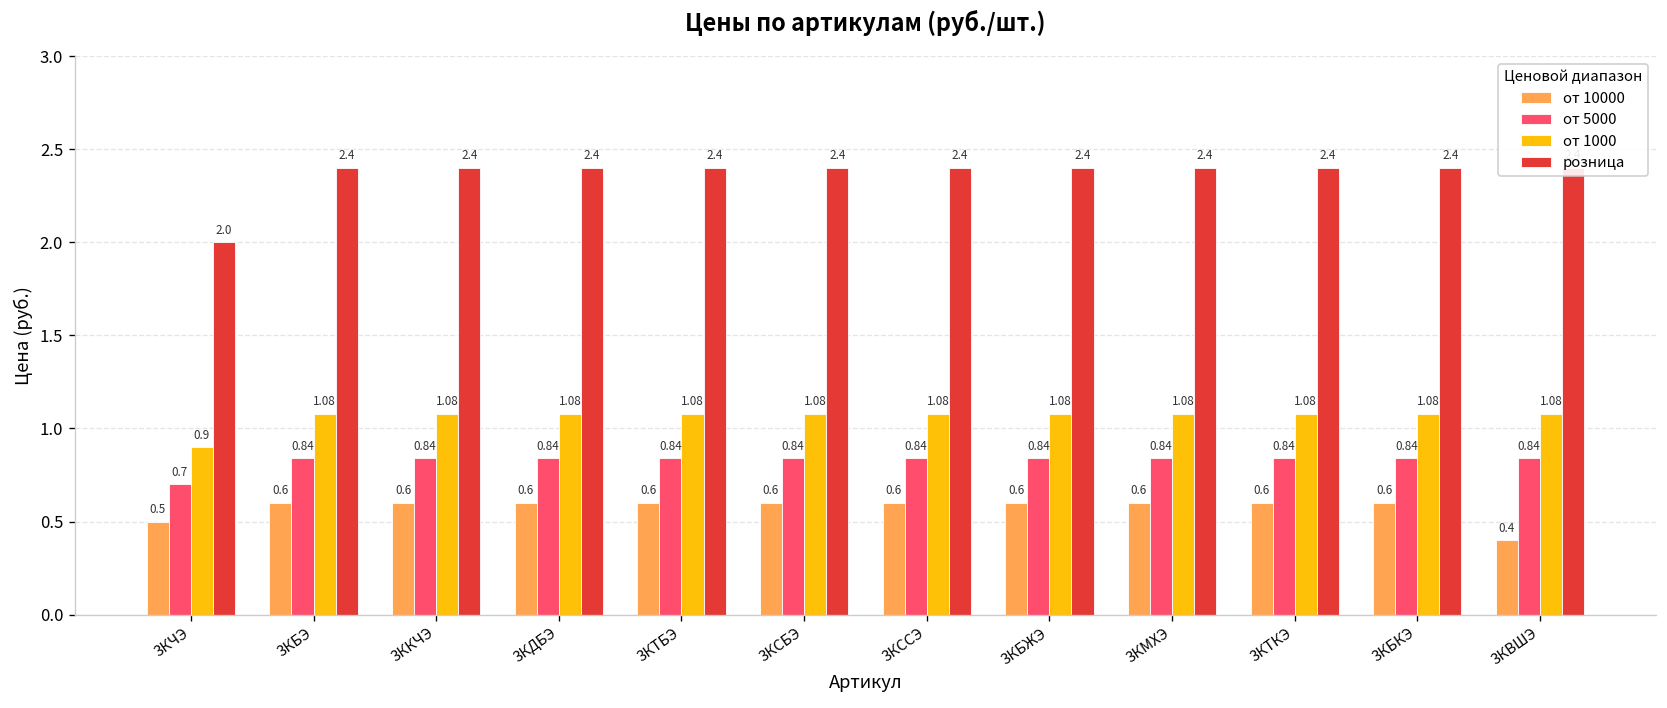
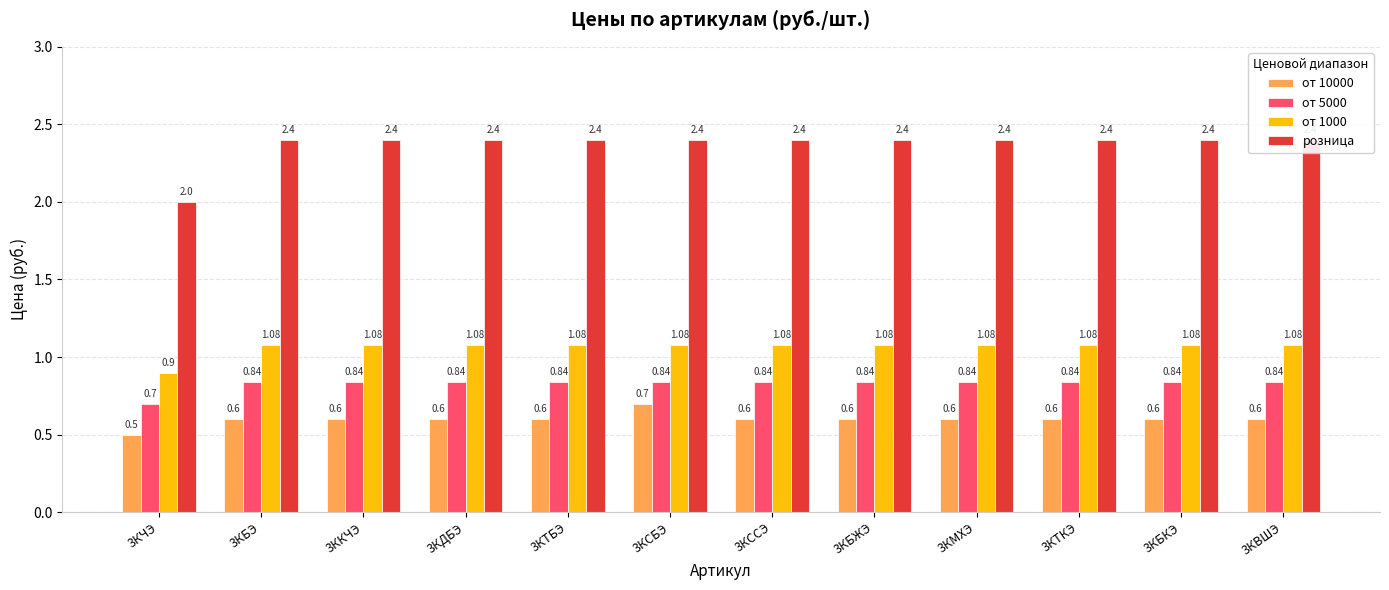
от 10000, 3КСБЭ: 0.6 -> 0.7
от 10000, 3КВШЭ: 0.4 -> 0.6
